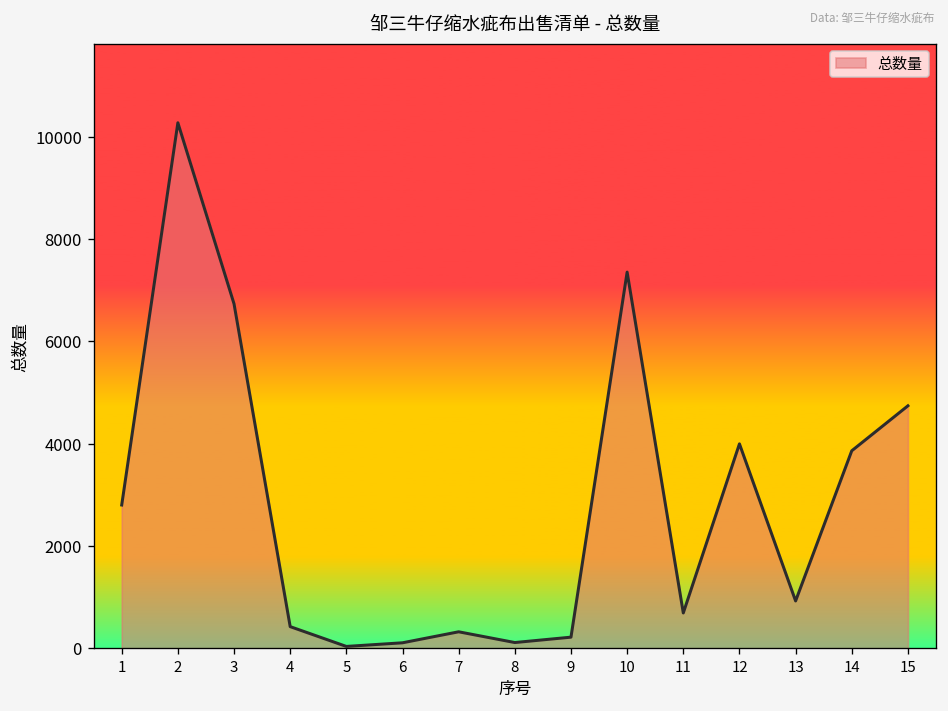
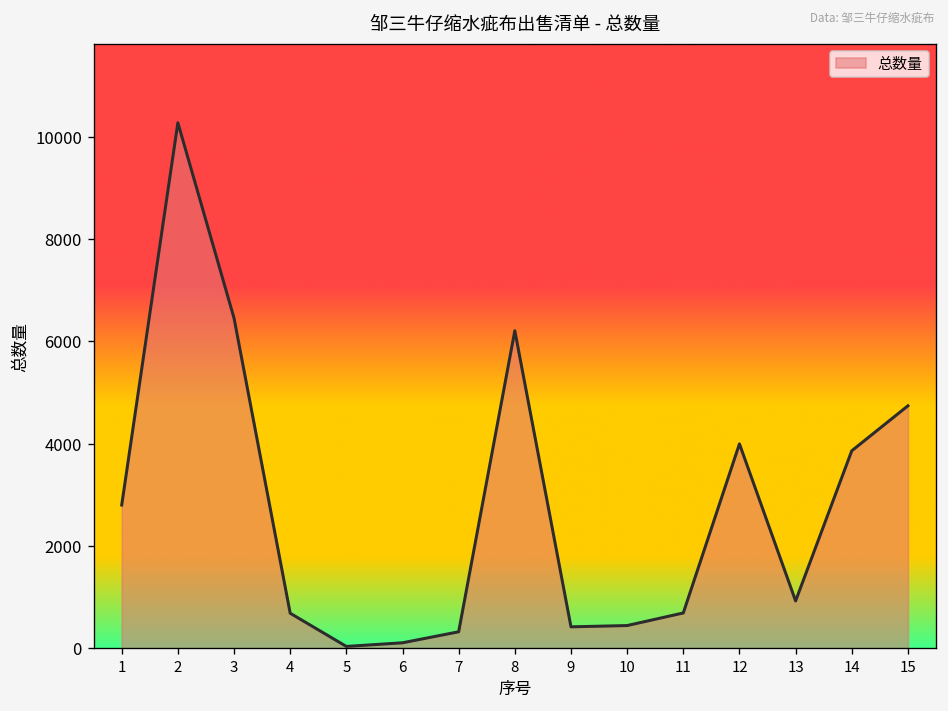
3: 6700 -> 6500
4: 400 -> 700
8: 100 -> 6200
9: 200 -> 400
10: 7400 -> 400
